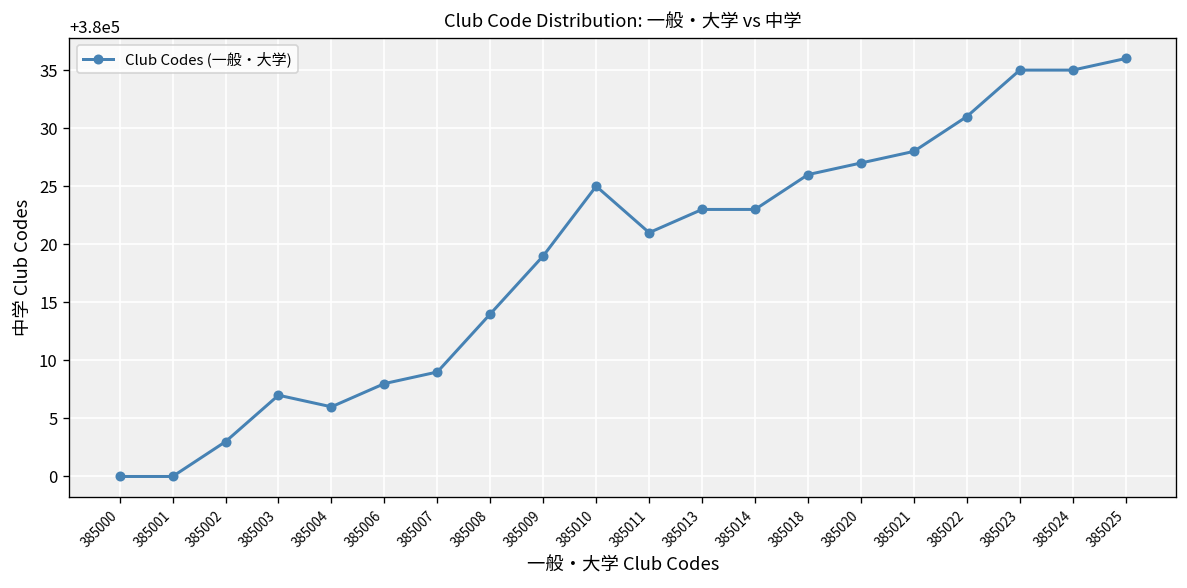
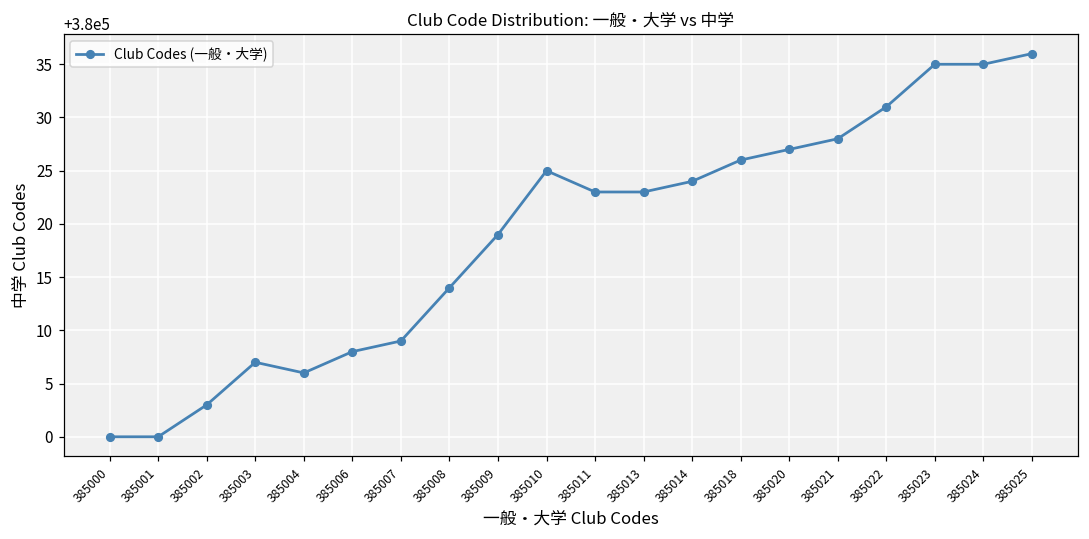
385011: 380021 -> 380023
385014: 380023 -> 380024
